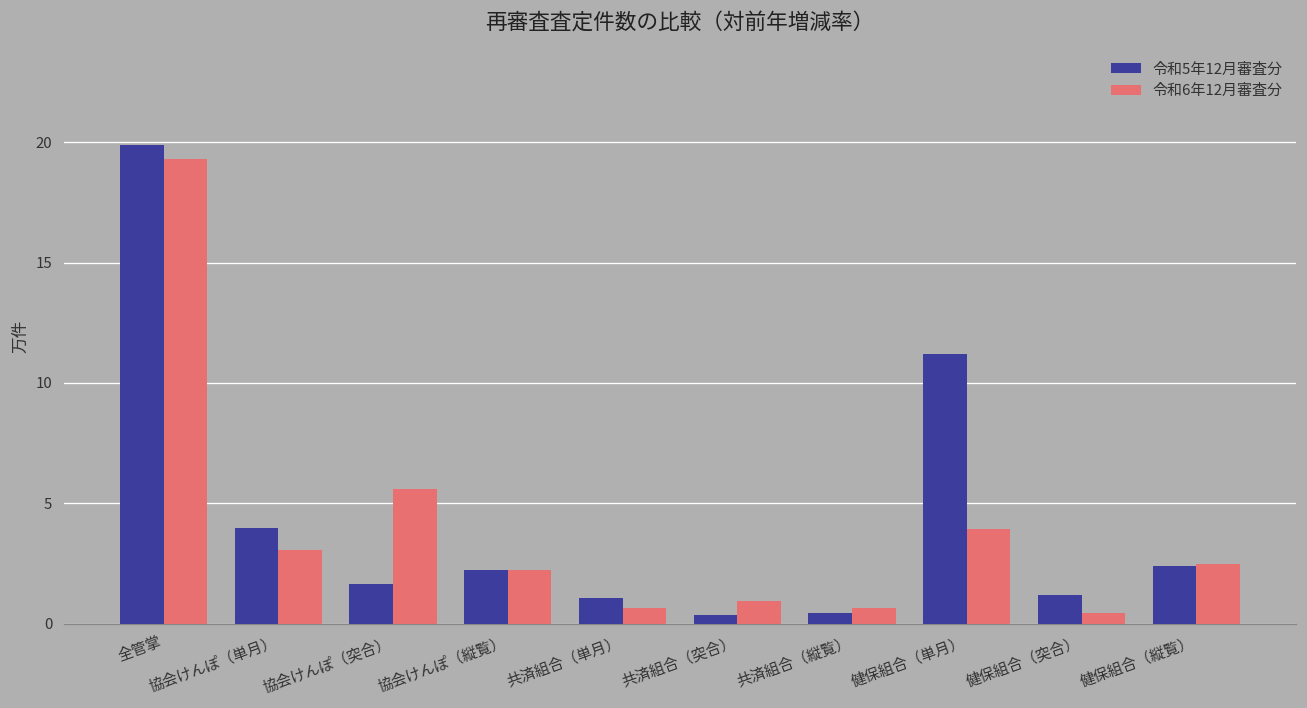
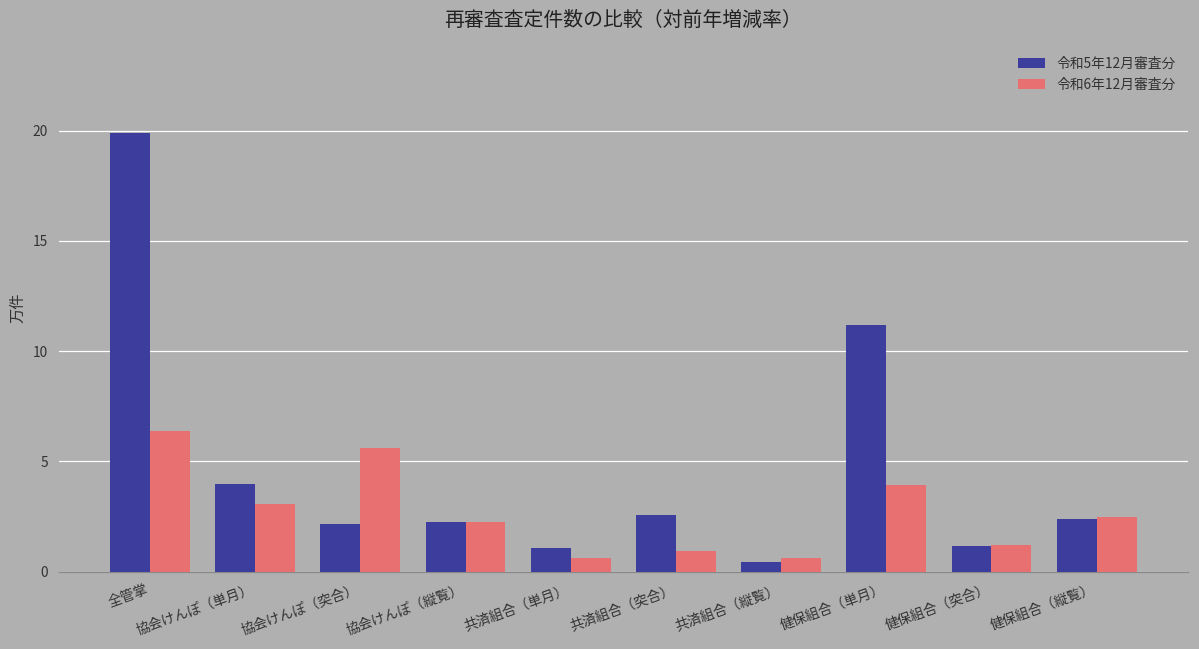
令和6年12月審査分, 全管掌: 19.3 -> 6.4
令和5年12月審査分, 協会けんぽ（突合）: 1.6 -> 2.2
令和5年12月審査分, 共済組合（突合）: 0.4 -> 2.6
令和6年12月審査分, 健保組合（突合）: 0.4 -> 1.2
